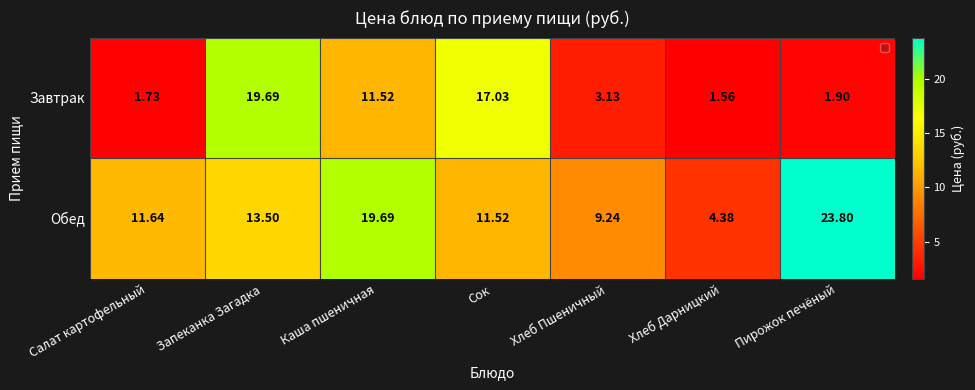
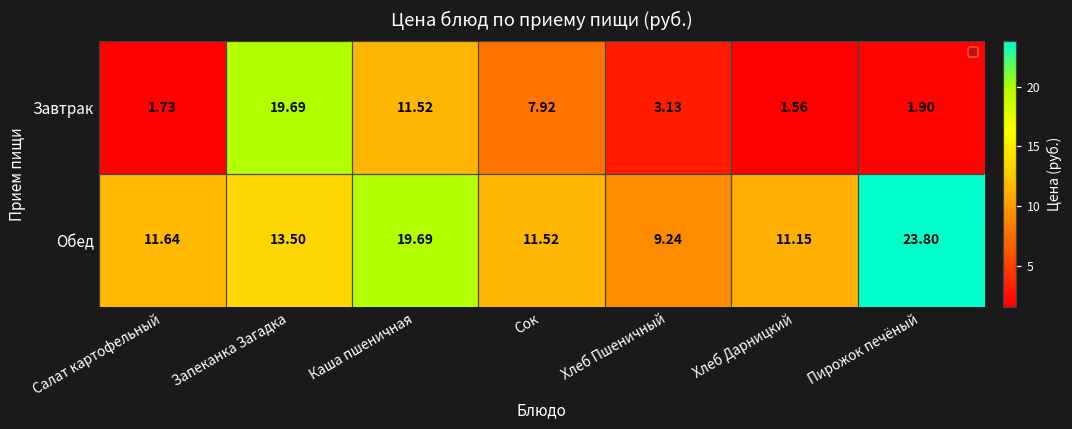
Завтрак, Сок: 17.03 -> 7.92
Обед, Хлеб Дарницкий: 4.38 -> 11.15
